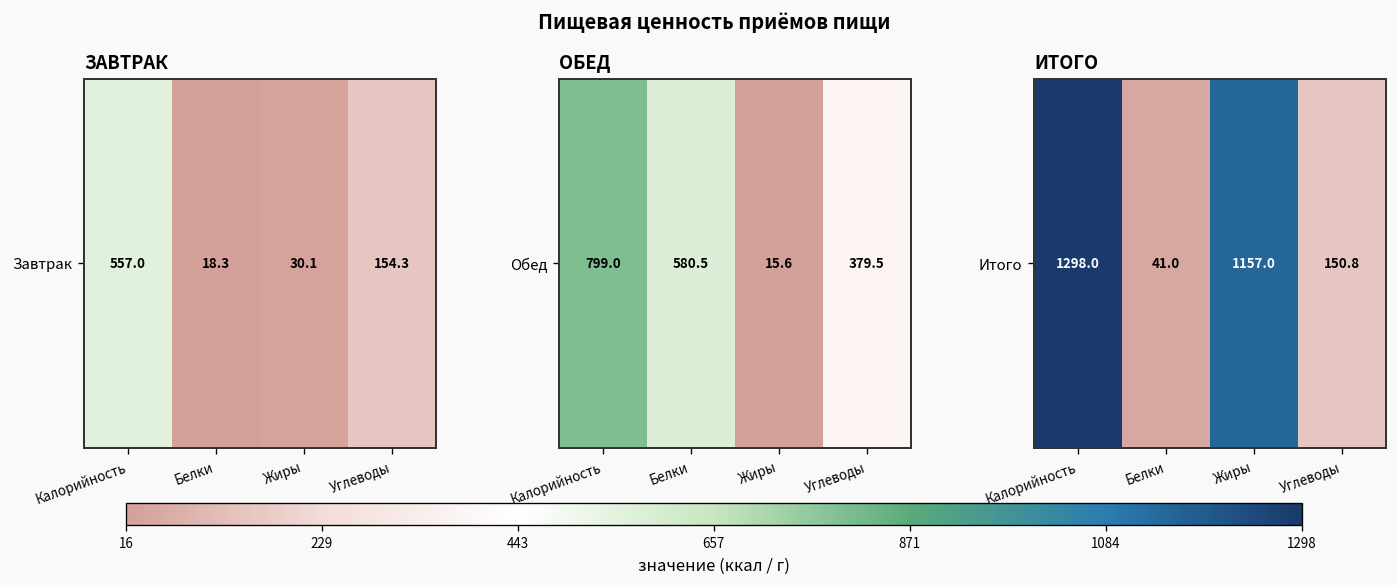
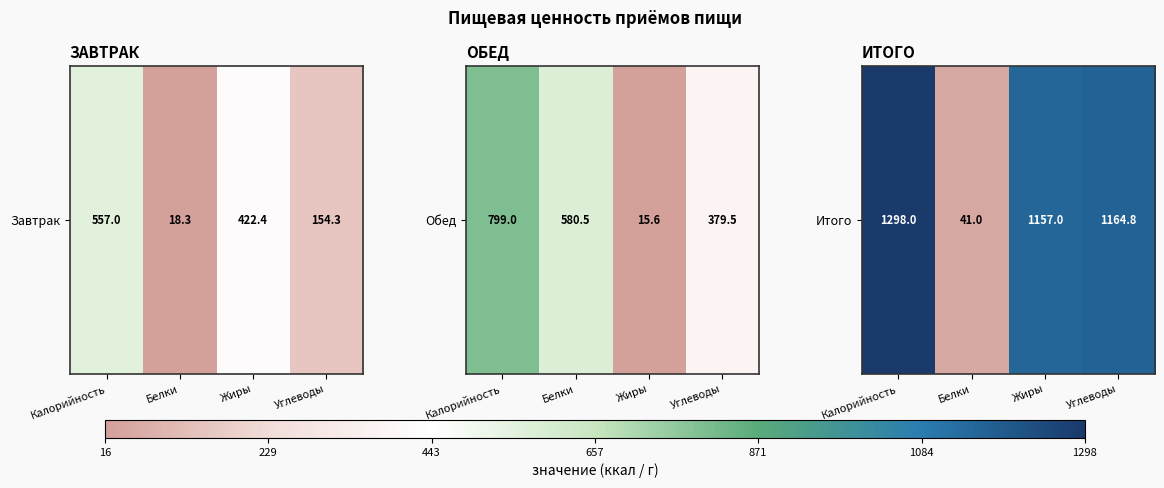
ЗАВТРАК, Завтрак, Жиры: 30.1 -> 422.4
ИТОГО, Итого, Углеводы: 150.8 -> 1164.8
